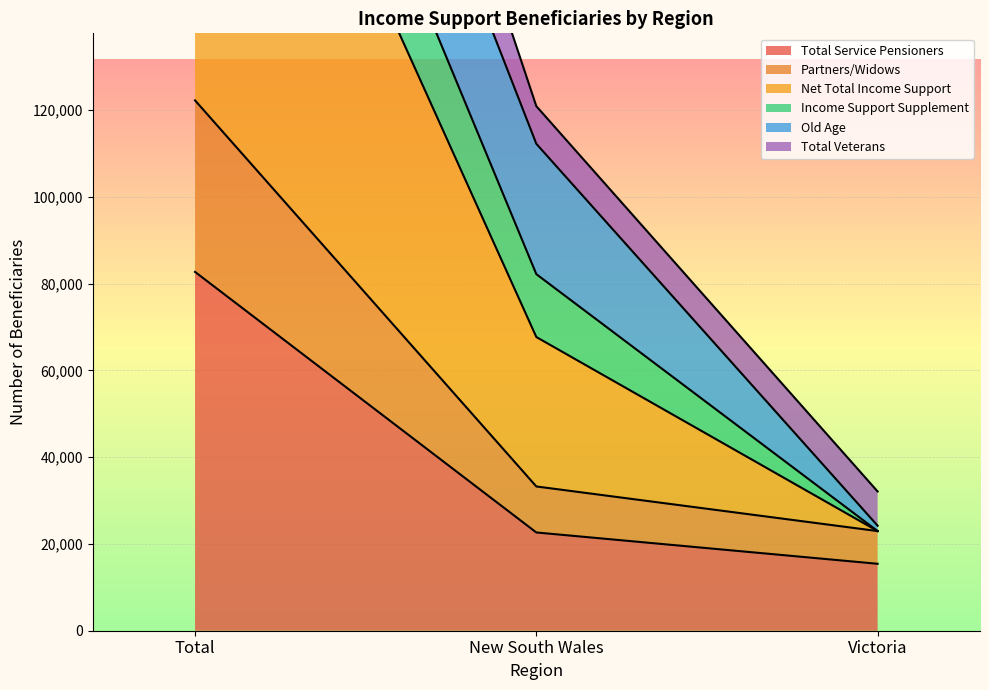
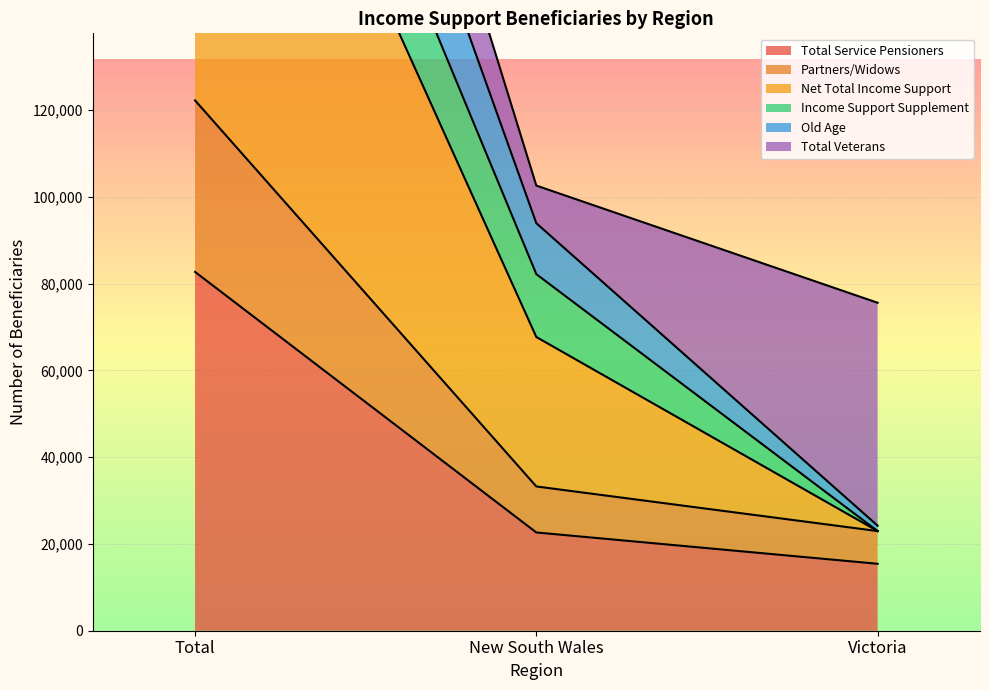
Old Age, New South Wales: 30,000 -> 12,000
Total Veterans, Victoria: 8,000 -> 51,000
